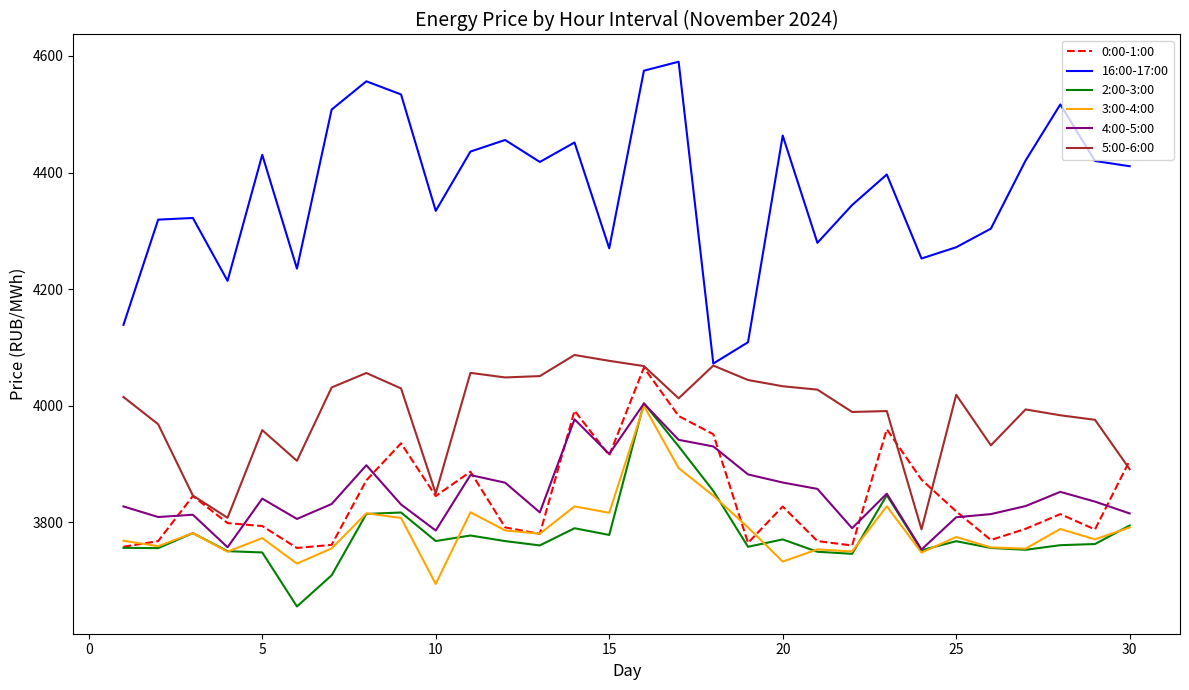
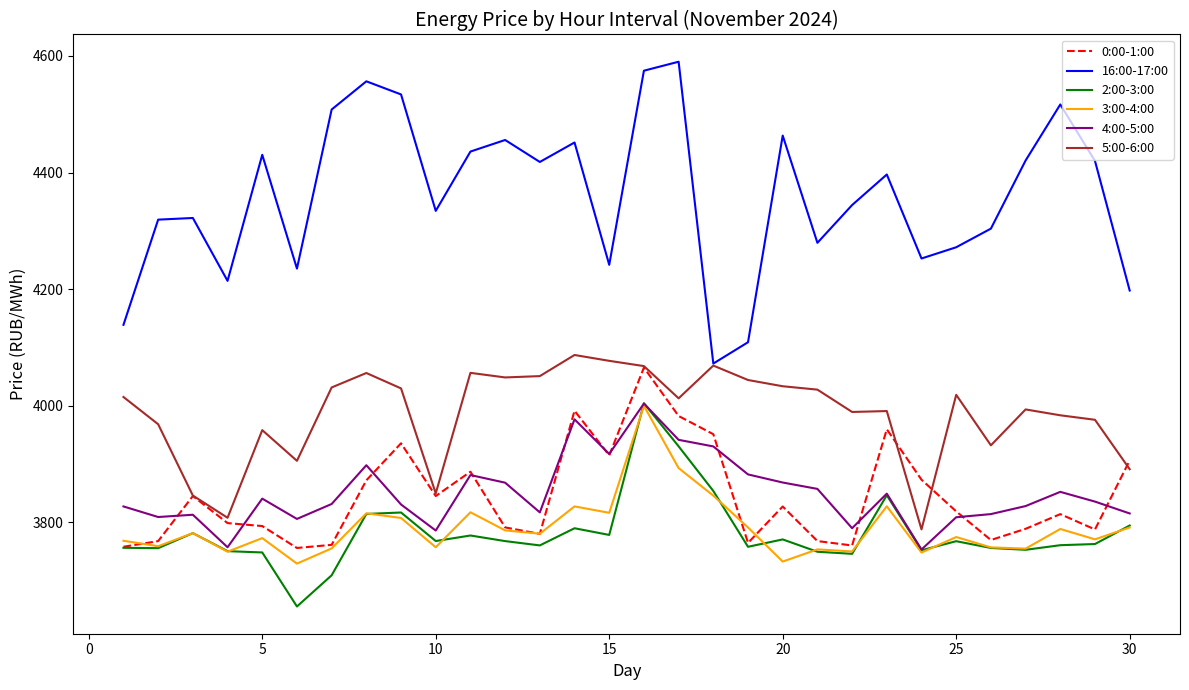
3:00-4:00, 10: 3690 -> 3760
16:00-17:00, 15: 4270 -> 4240
16:00-17:00, 30: 4410 -> 4200
